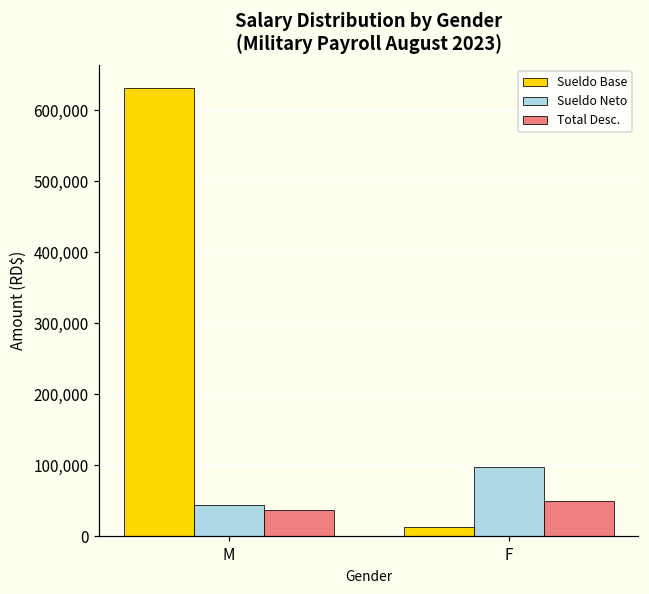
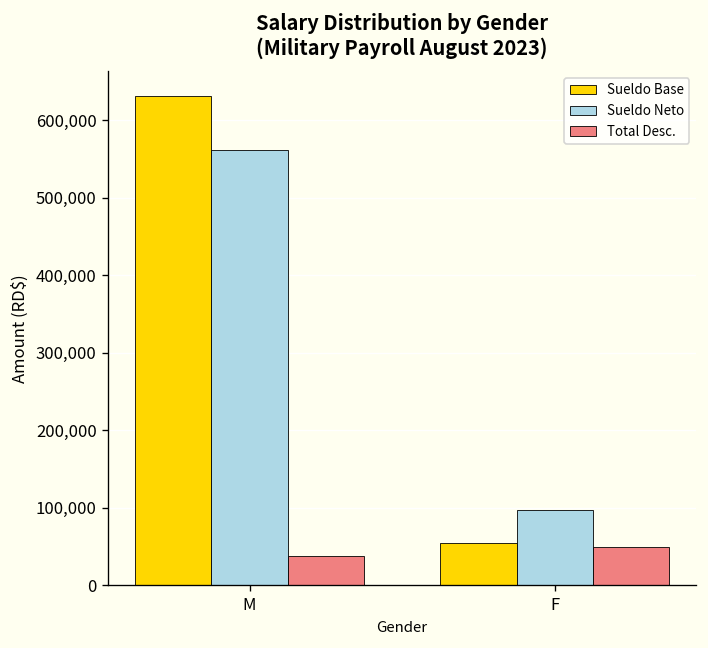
Sueldo Neto, M: 40,000 -> 560,000
Sueldo Base, F: 10,000 -> 60,000
